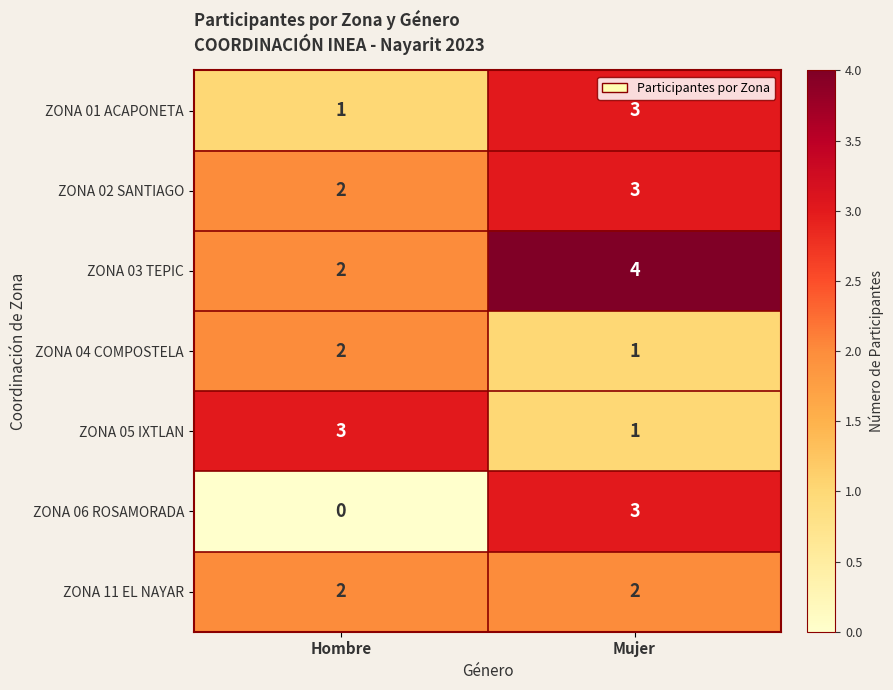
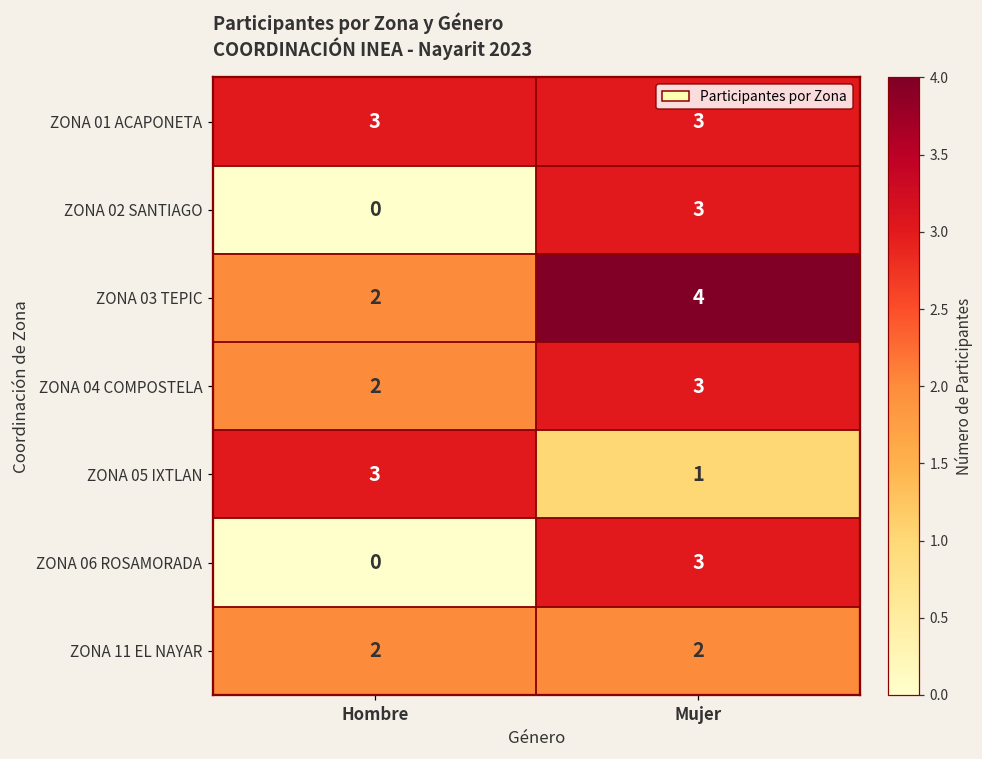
ZONA 01 ACAPONETA, Hombre: 1 -> 3
ZONA 02 SANTIAGO, Hombre: 2 -> 0
ZONA 04 COMPOSTELA, Mujer: 1 -> 3
